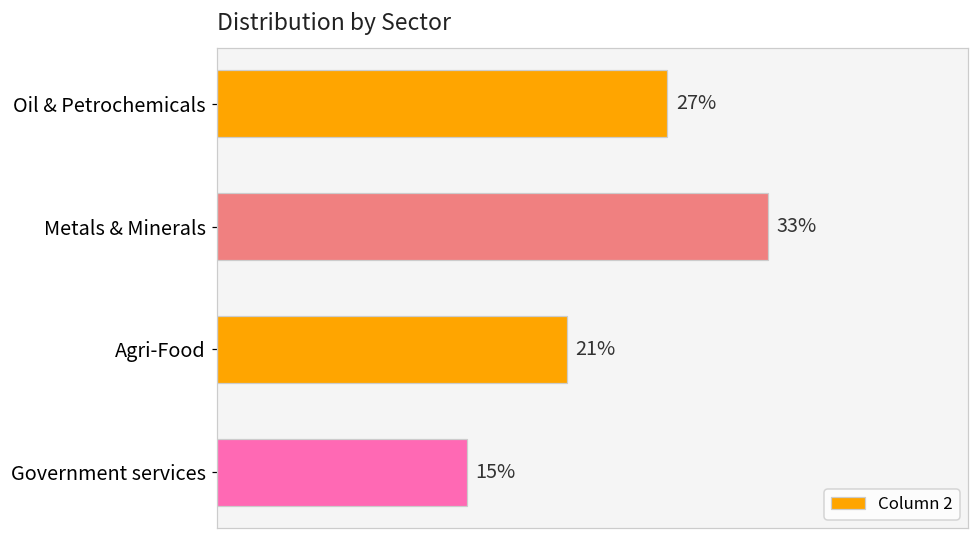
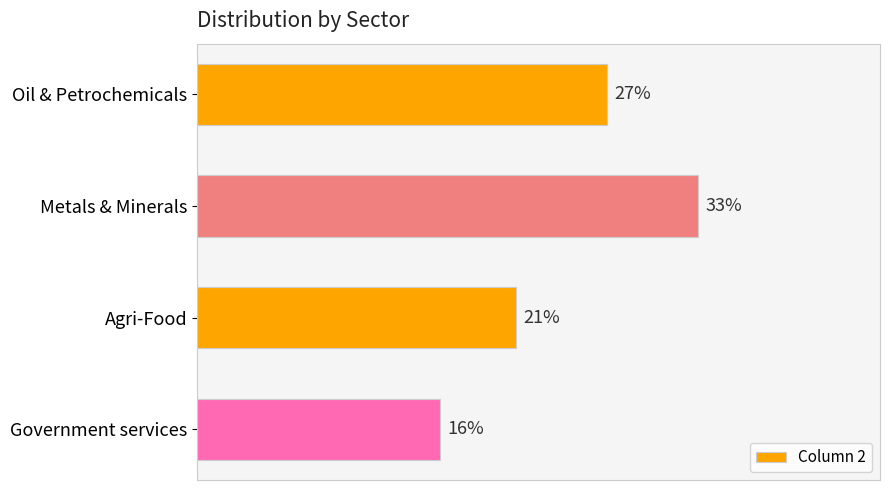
Government services: 15% -> 16%
